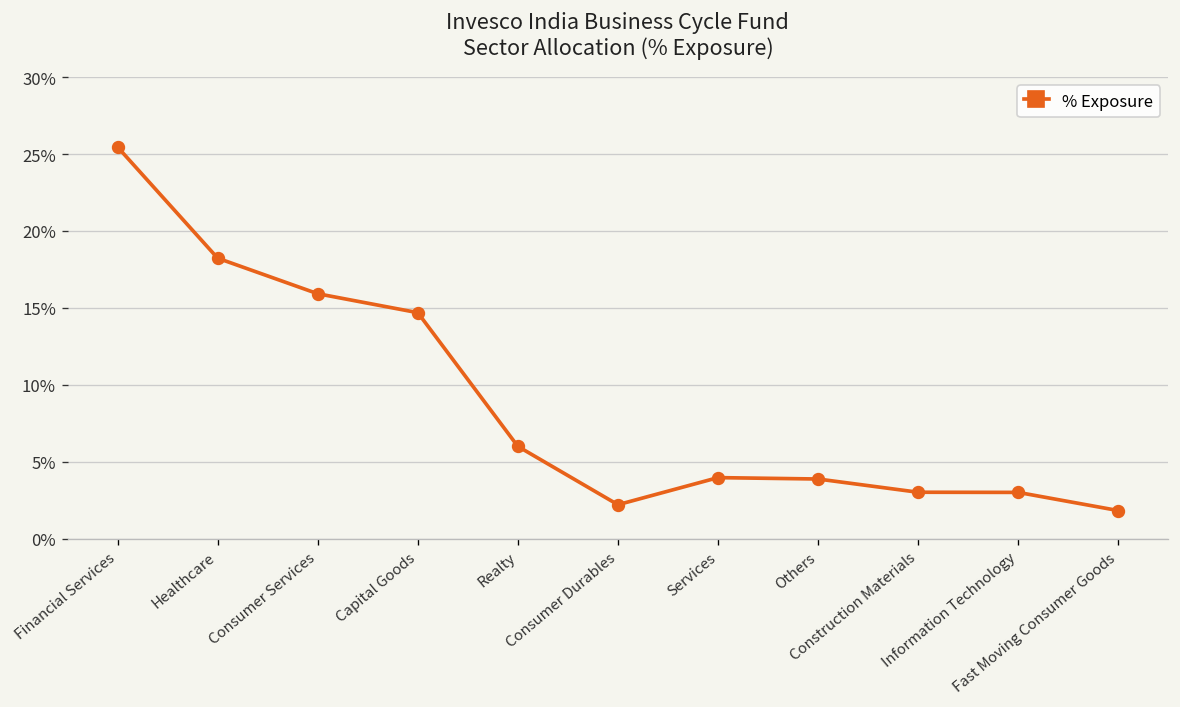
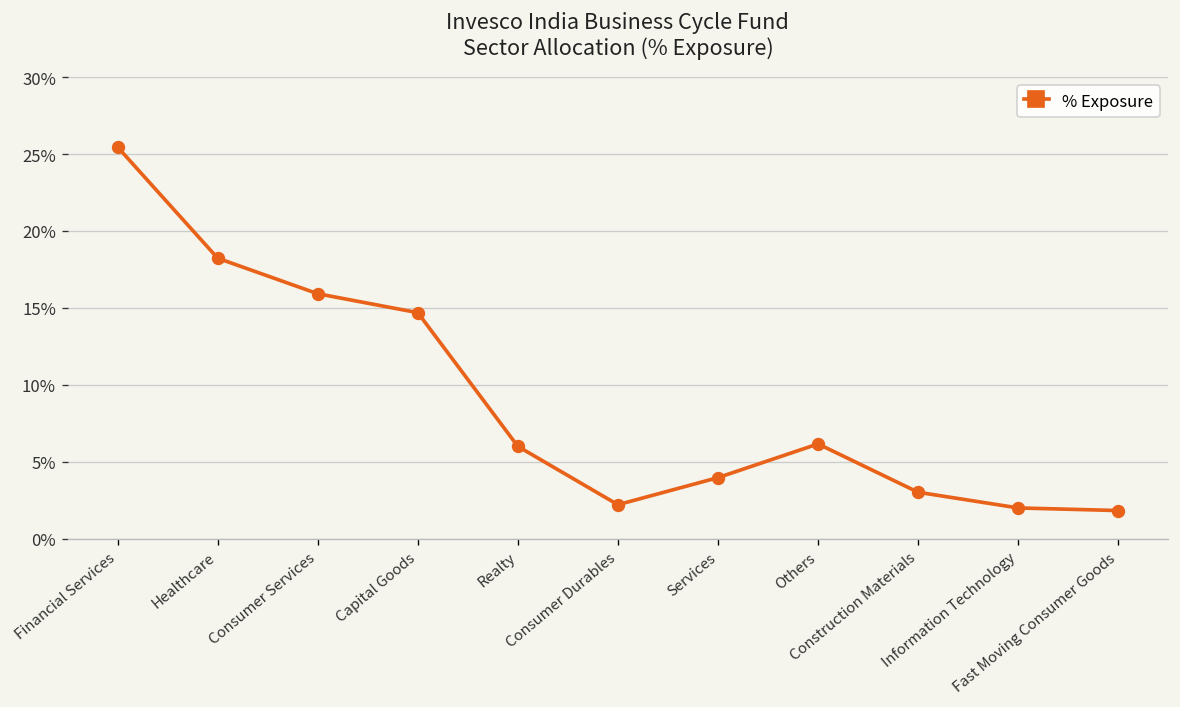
Others: 3.9% -> 6.2%
Information Technology: 3.0% -> 2.0%
